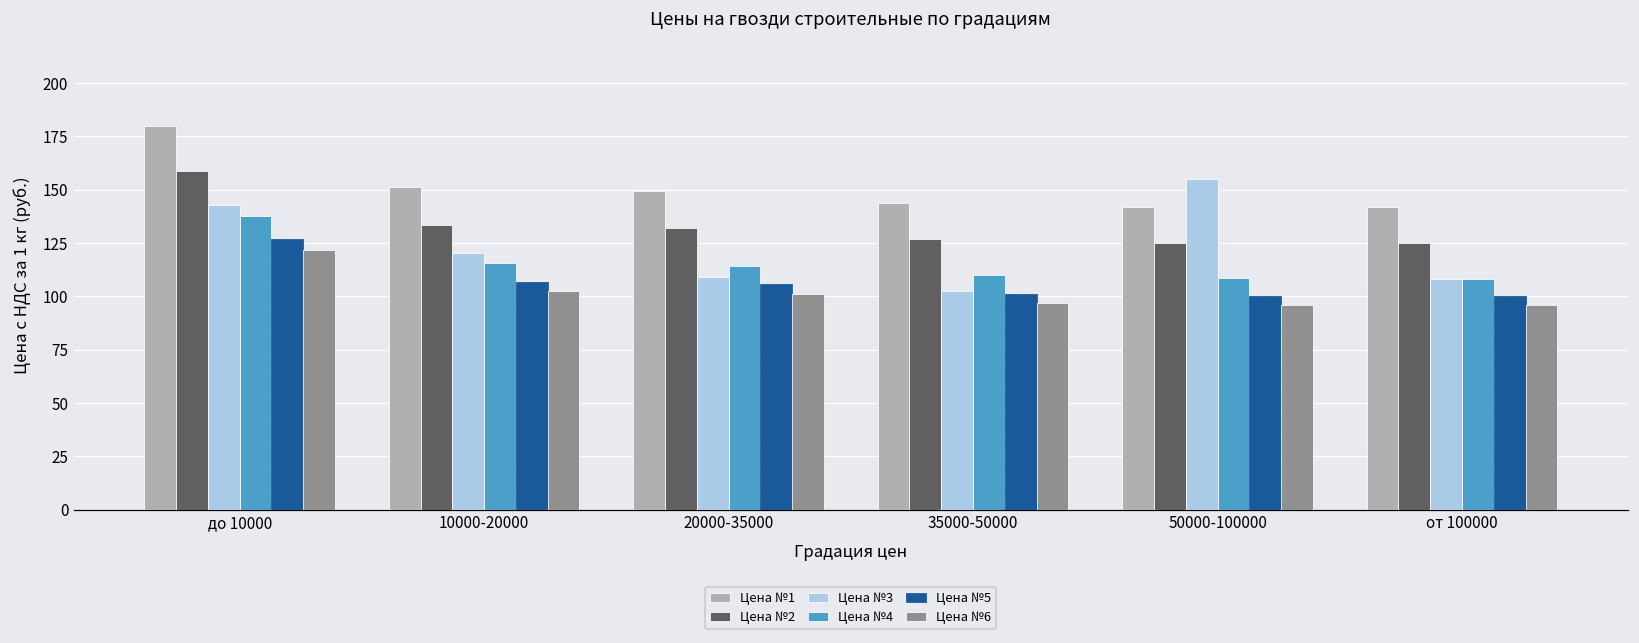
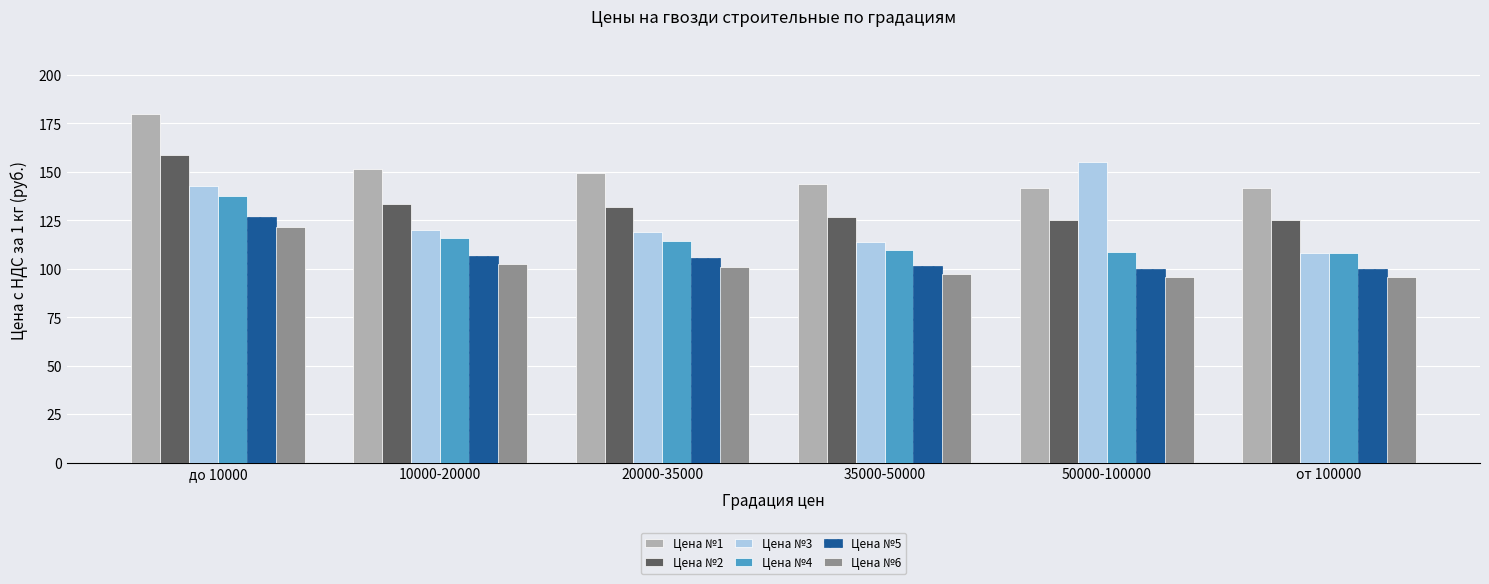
Цена №3, 20000-35000: 109 -> 119
Цена №3, 35000-50000: 103 -> 114
